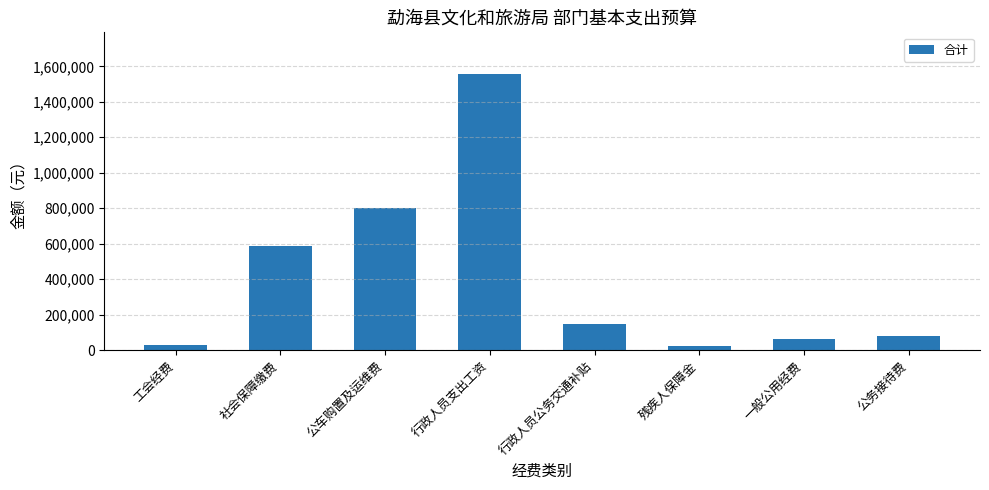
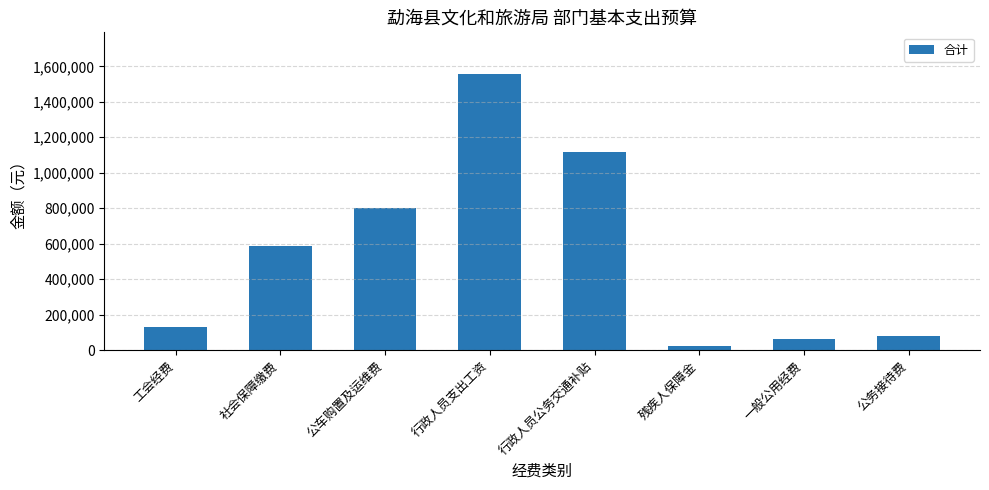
工会经费: 30,000 -> 130,000
行政人员公务交通补贴: 150,000 -> 1,120,000
